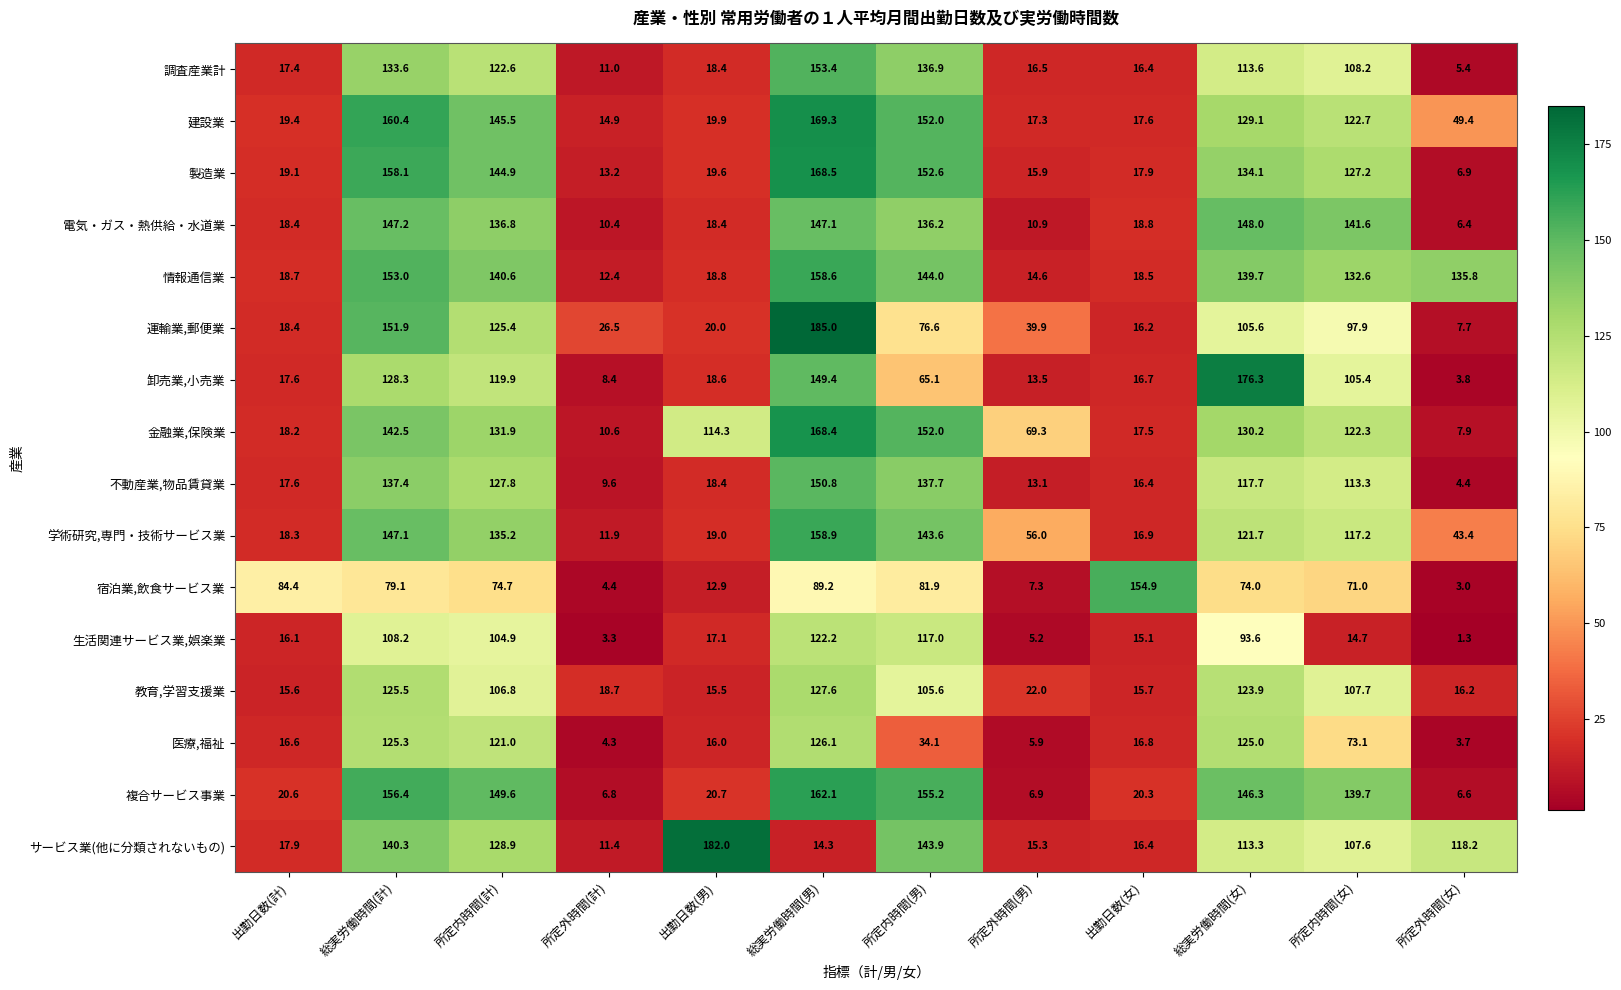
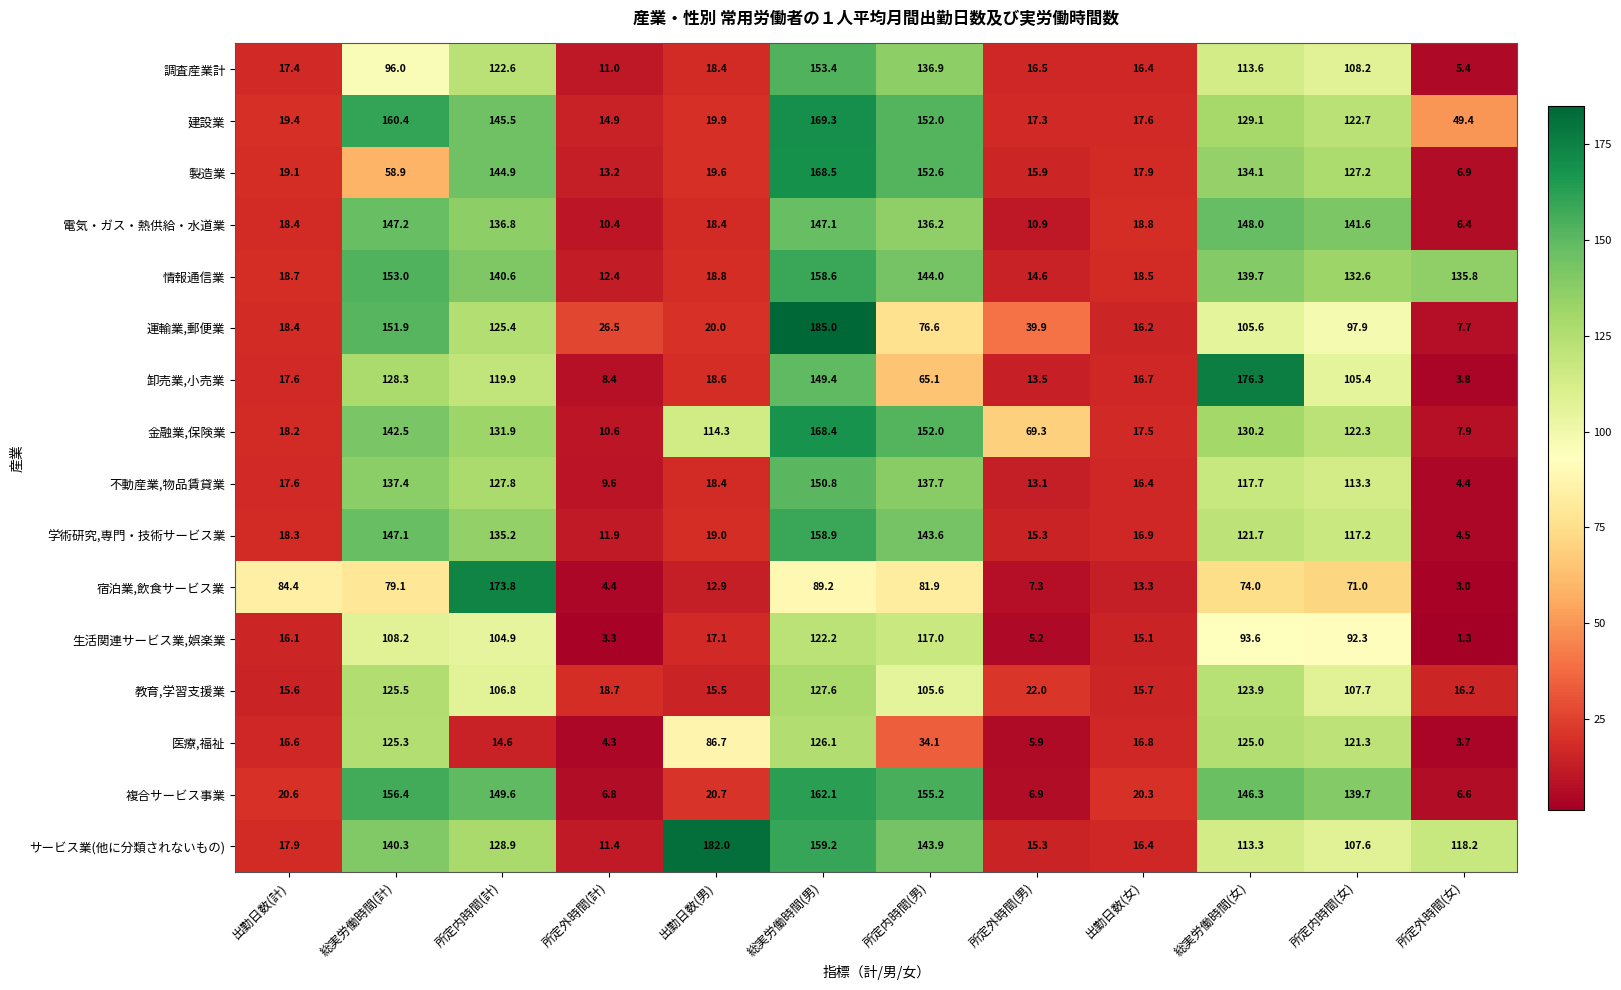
調査産業計, 総実労働時間(計): 133.6 -> 96.0
製造業, 総実労働時間(計): 158.1 -> 58.9
学術研究,専門・技術サービス業, 所定外時間(男): 56.0 -> 15.3
学術研究,専門・技術サービス業, 所定外時間(女): 43.4 -> 4.5
宿泊業,飲食サービス業, 所定内時間(計): 74.7 -> 173.8
宿泊業,飲食サービス業, 出勤日数(女): 154.9 -> 13.3
生活関連サービス業,娯楽業, 所定内時間(女): 14.7 -> 92.3
医療,福祉, 所定内時間(計): 121.0 -> 14.6
医療,福祉, 出勤日数(男): 16.0 -> 86.7
医療,福祉, 所定内時間(女): 73.1 -> 121.3
サービス業(他に分類されないもの), 総実労働時間(男): 14.3 -> 159.2
